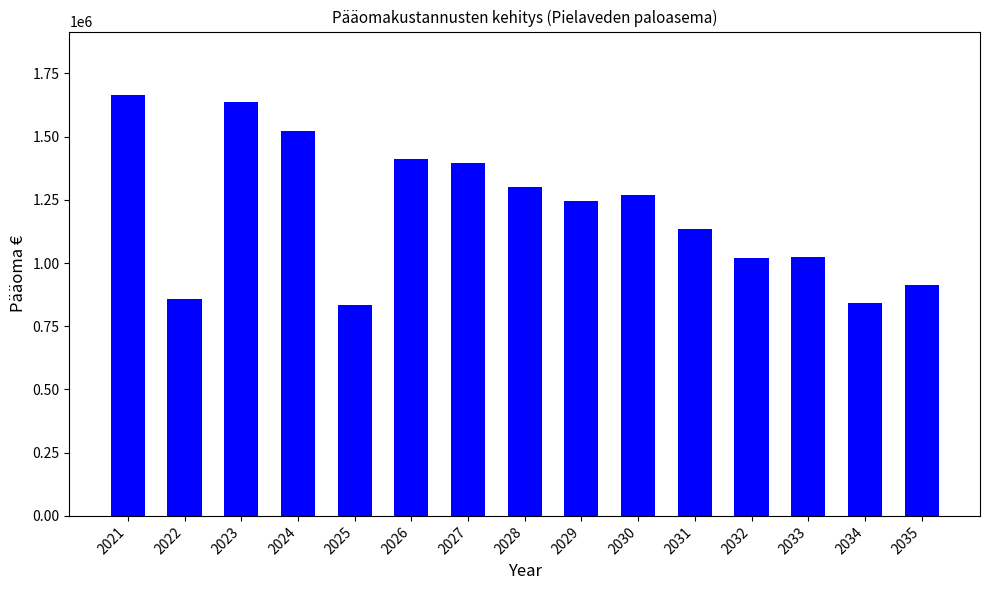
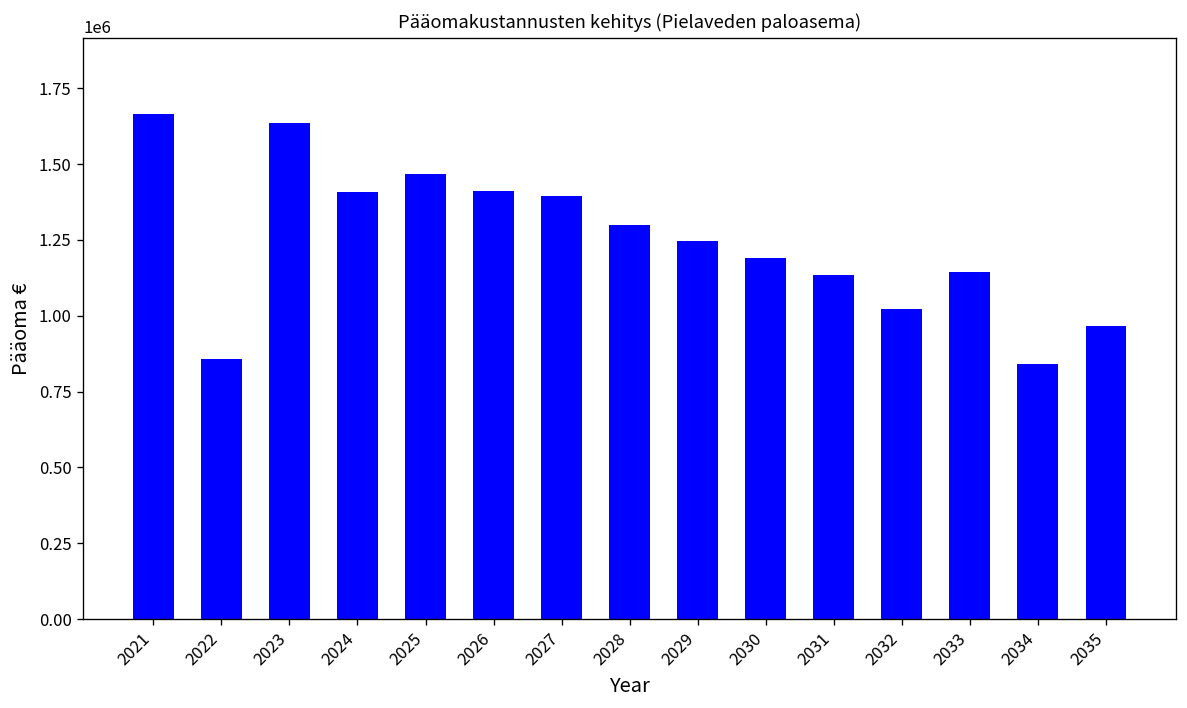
2024: 1520000 -> 1410000
2025: 840000 -> 1470000
2030: 1270000 -> 1190000
2033: 1020000 -> 1140000
2035: 910000 -> 960000
